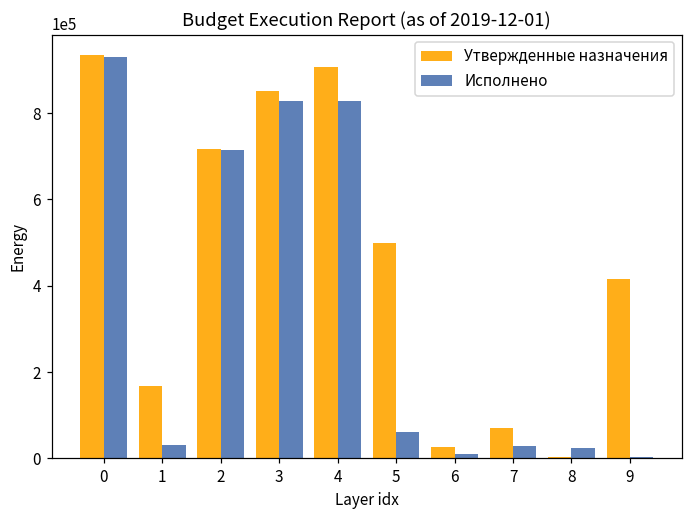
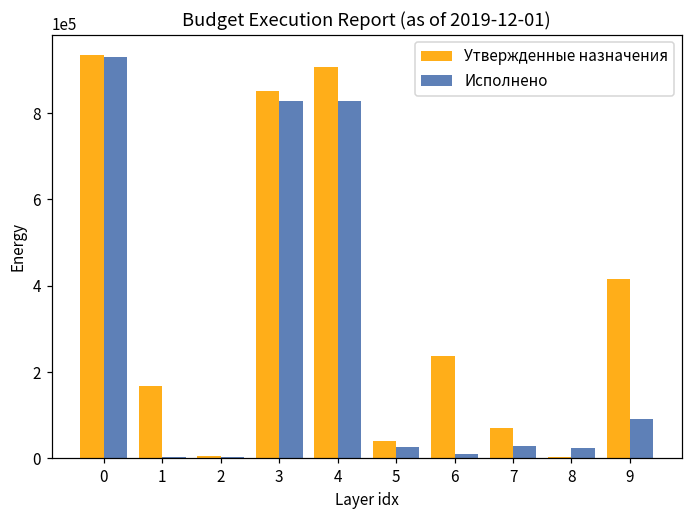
Исполнено, 1: 30000 -> 0
Утвержденные назначения, 2: 720000 -> 10000
Исполнено, 2: 710000 -> 0
Утвержденные назначения, 5: 500000 -> 40000
Исполнено, 5: 60000 -> 30000
Утвержденные назначения, 6: 30000 -> 240000
Исполнено, 9: 0 -> 90000
